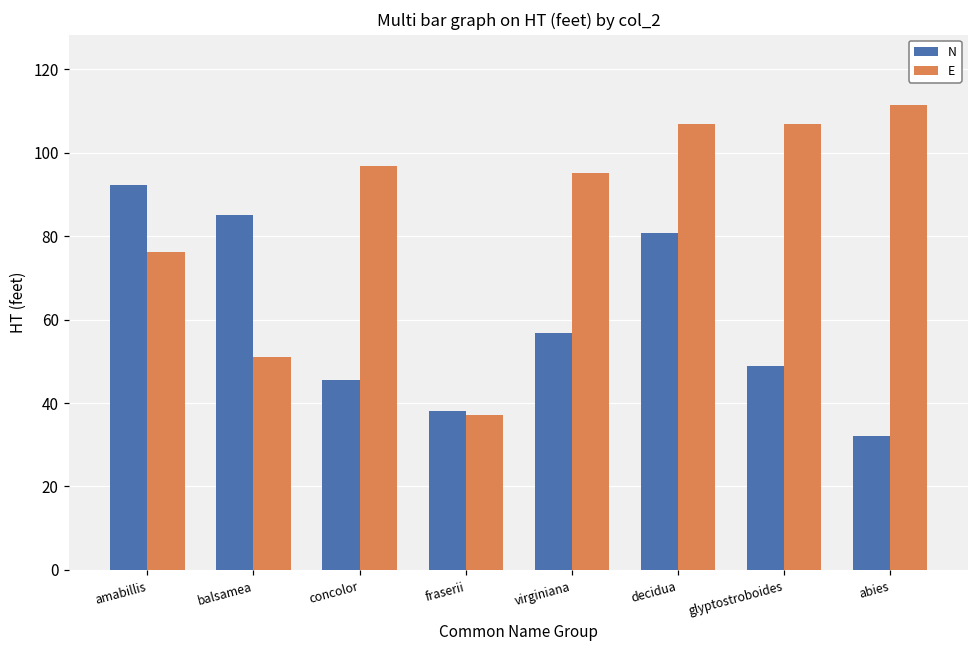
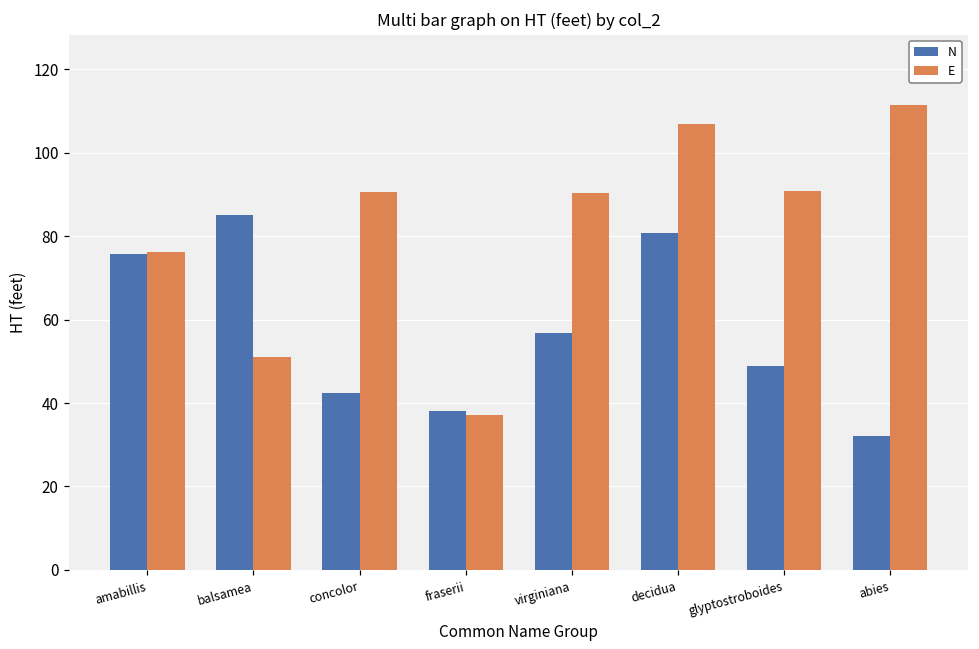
N, amabillis: 92 -> 76
N, concolor: 46 -> 43
E, concolor: 97 -> 91
E, virginiana: 95 -> 91
E, glyptostroboides: 107 -> 91
